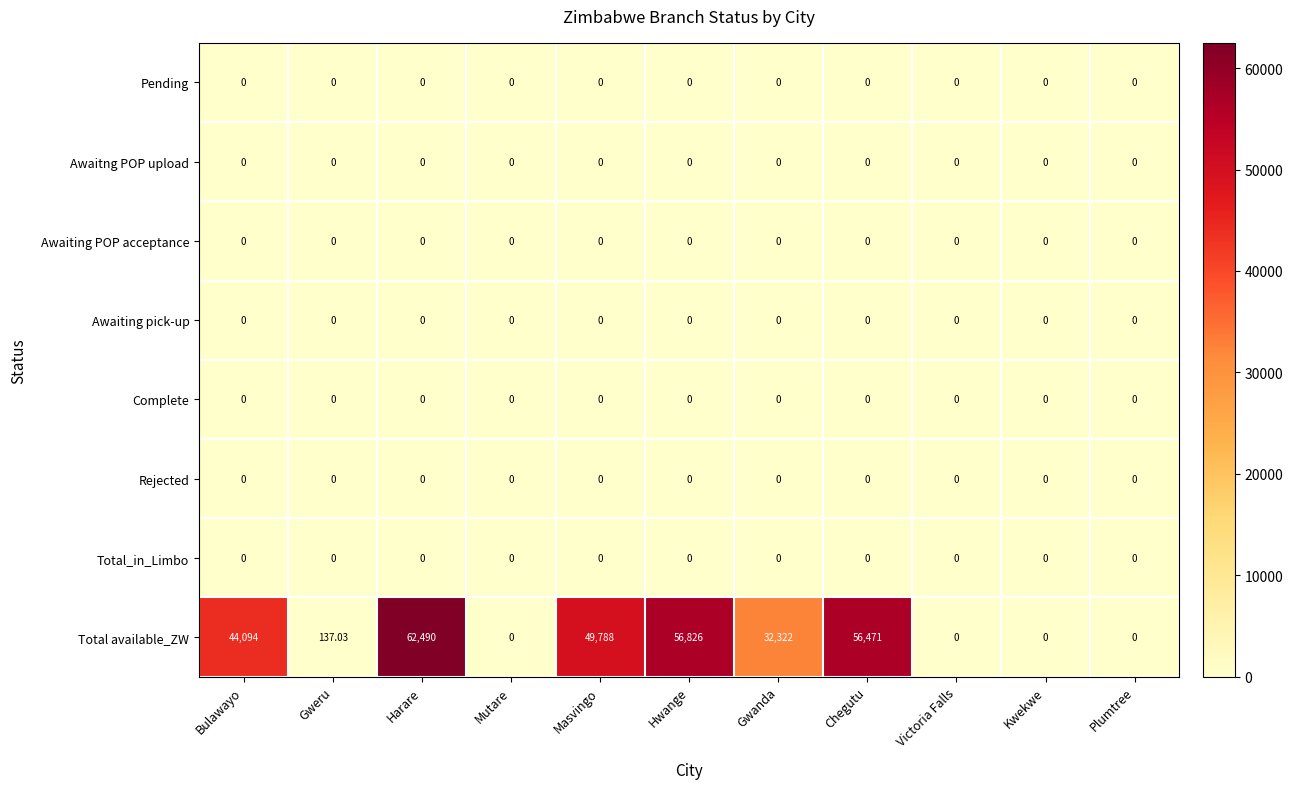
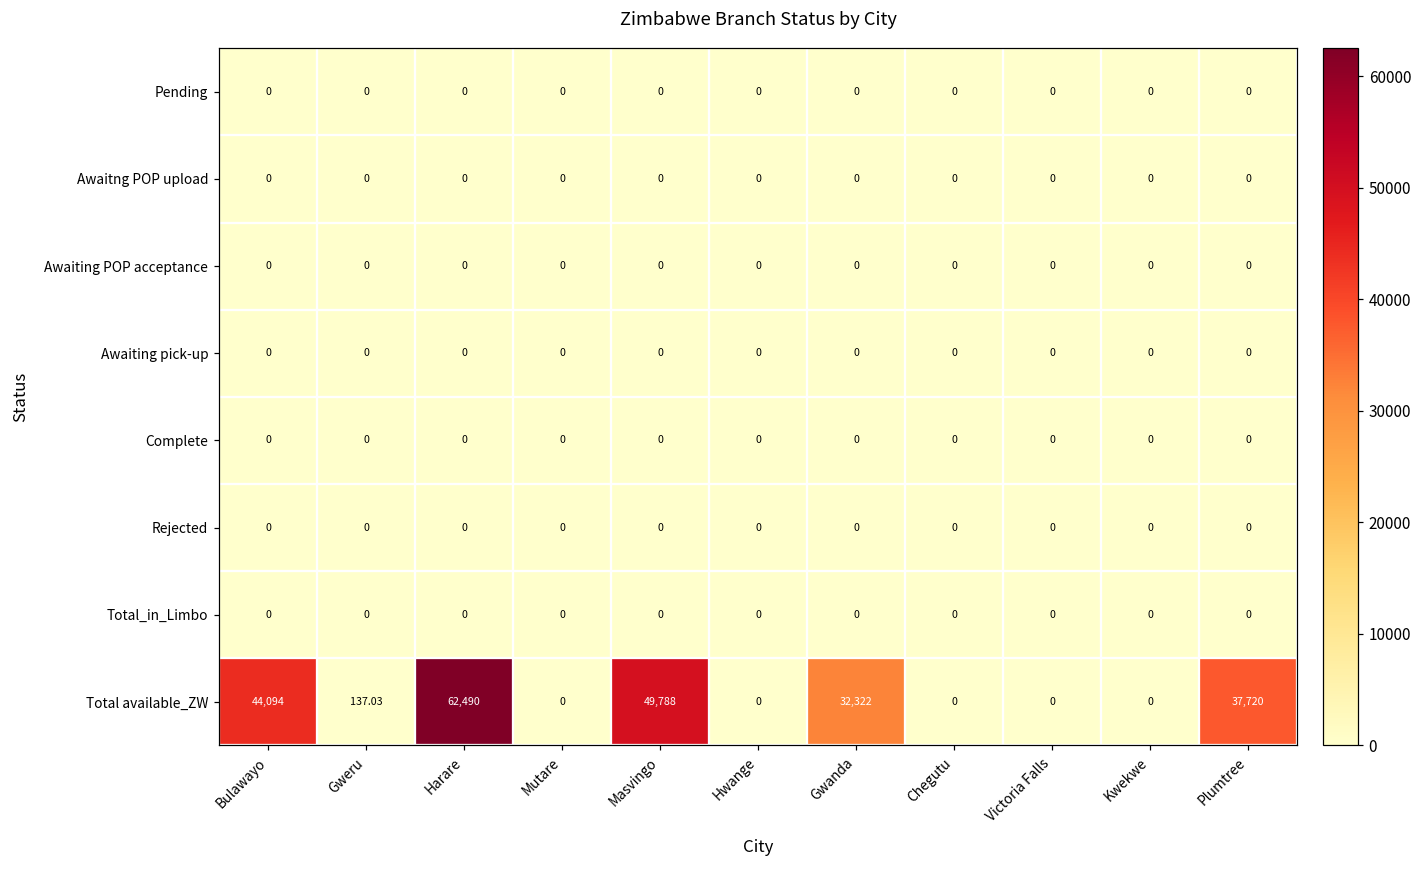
Total available_ZW, Hwange: 56,826 -> 0
Total available_ZW, Chegutu: 56,471 -> 0
Total available_ZW, Plumtree: 0 -> 37,720
